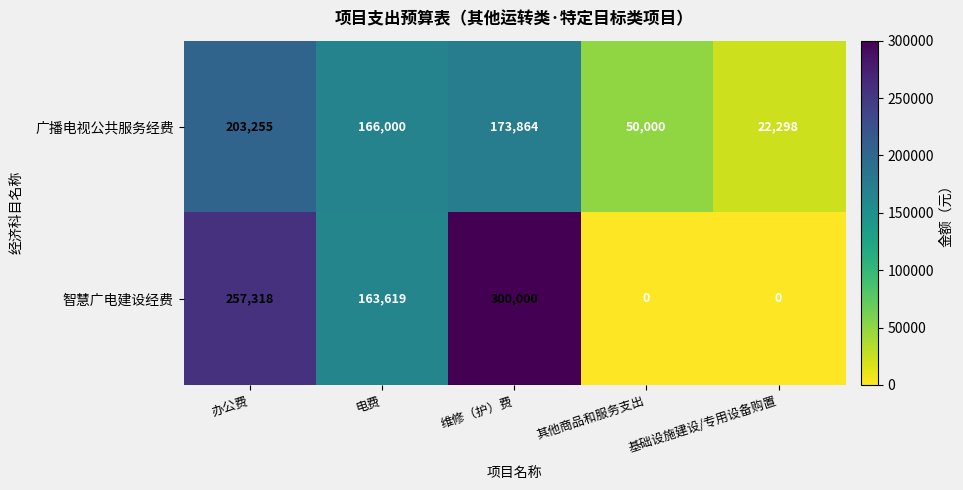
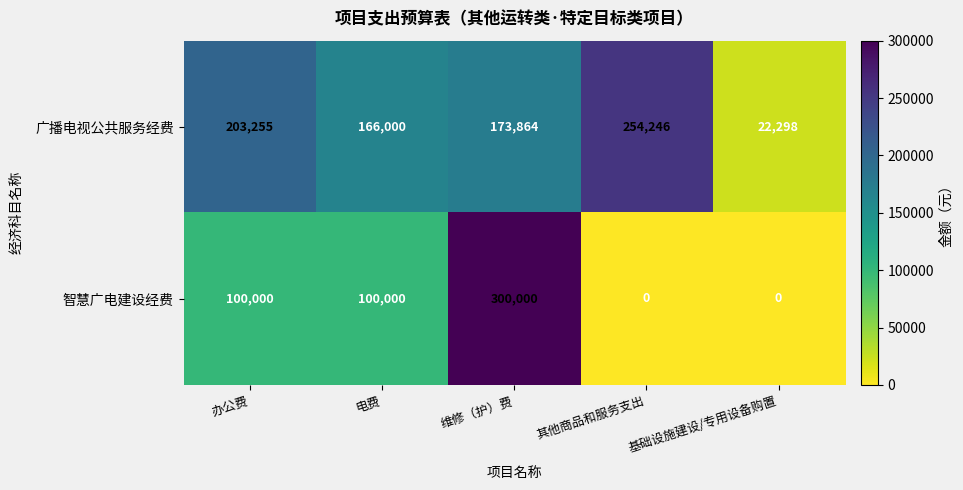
广播电视公共服务经费, 其他商品和服务支出: 50,000 -> 254,246
智慧广电建设经费, 办公费: 257,318 -> 100,000
智慧广电建设经费, 电费: 163,619 -> 100,000
